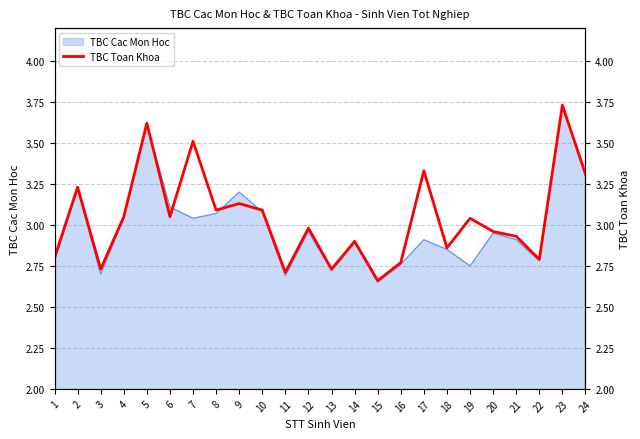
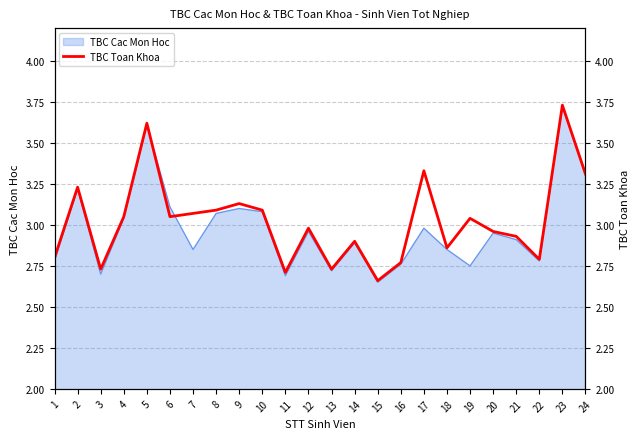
TBC Cac Mon Hoc, 7: 3.04 -> 2.85
TBC Cac Mon Hoc, 9: 3.2 -> 3.1
TBC Cac Mon Hoc, 17: 2.91 -> 2.98
TBC Toan Khoa, 7: 3.51 -> 3.07
